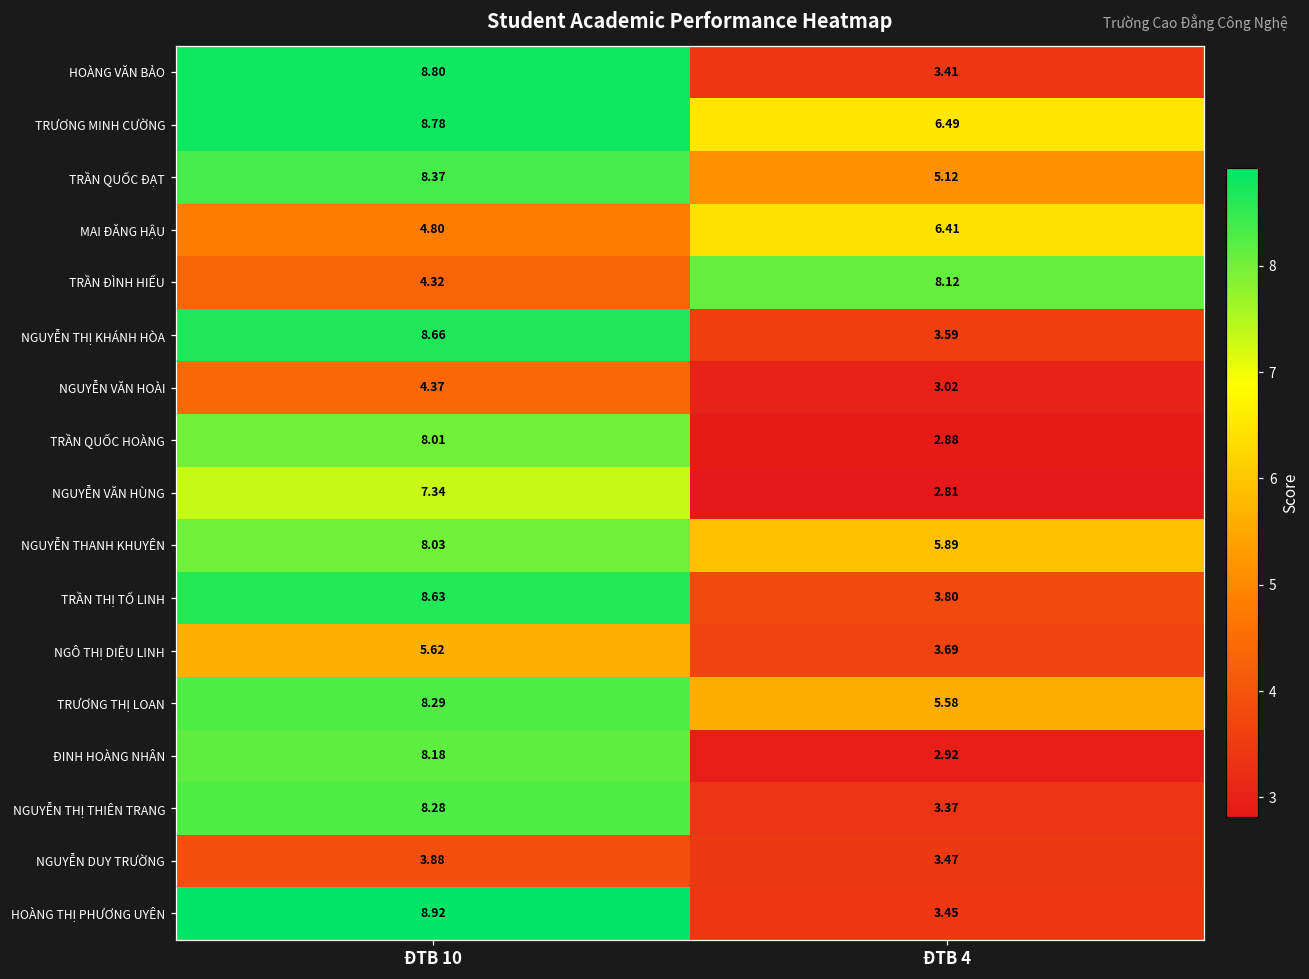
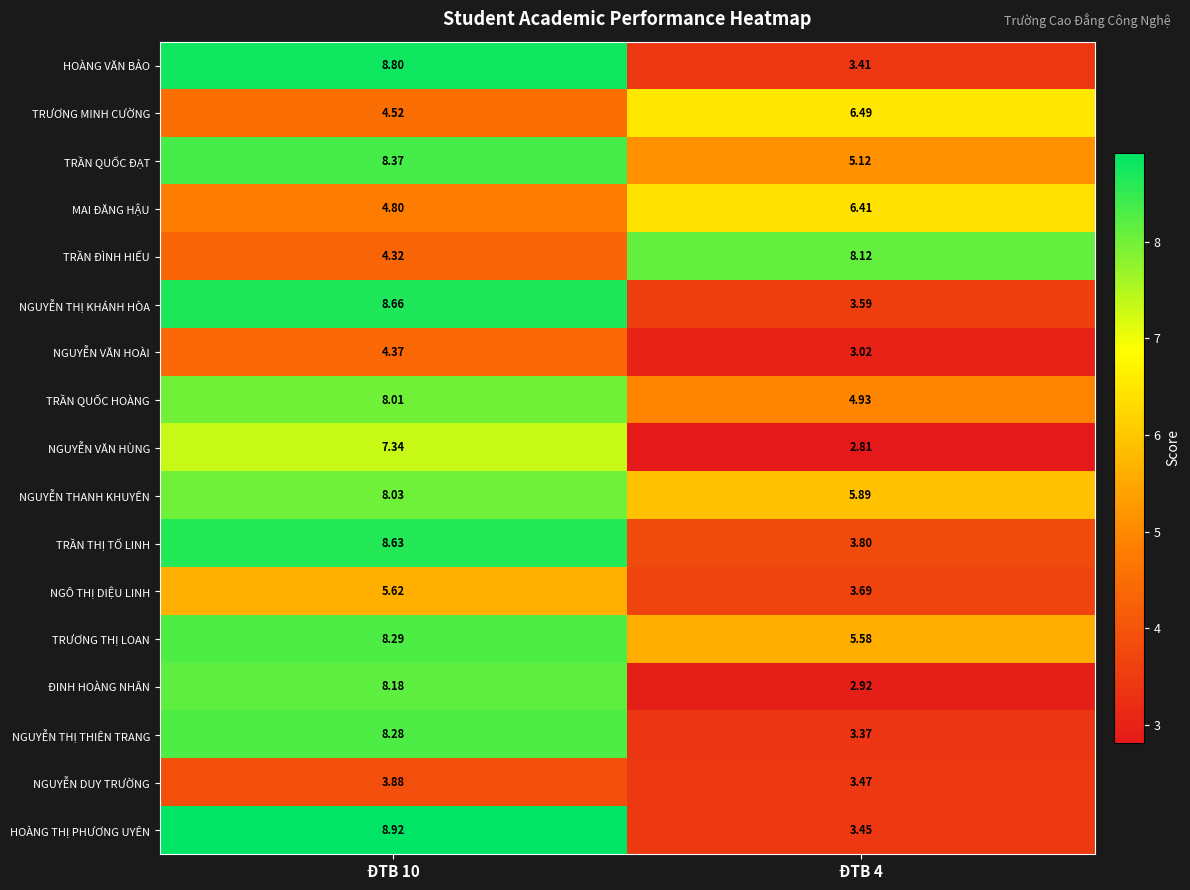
TRƯƠNG MINH CƯỜNG, ĐTB 10: 8.78 -> 4.52
TRẦN QUỐC HOÀNG, ĐTB 4: 2.88 -> 4.93
